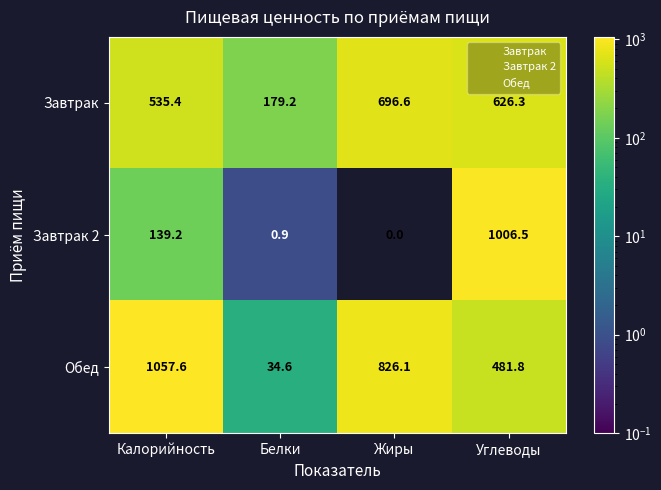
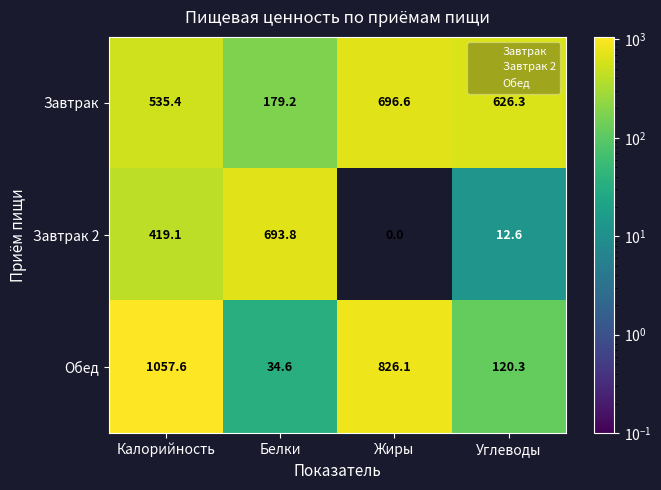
Завтрак 2, Калорийность: 139.2 -> 419.1
Завтрак 2, Белки: 0.9 -> 693.8
Завтрак 2, Углеводы: 1006.5 -> 12.6
Обед, Углеводы: 481.8 -> 120.3
